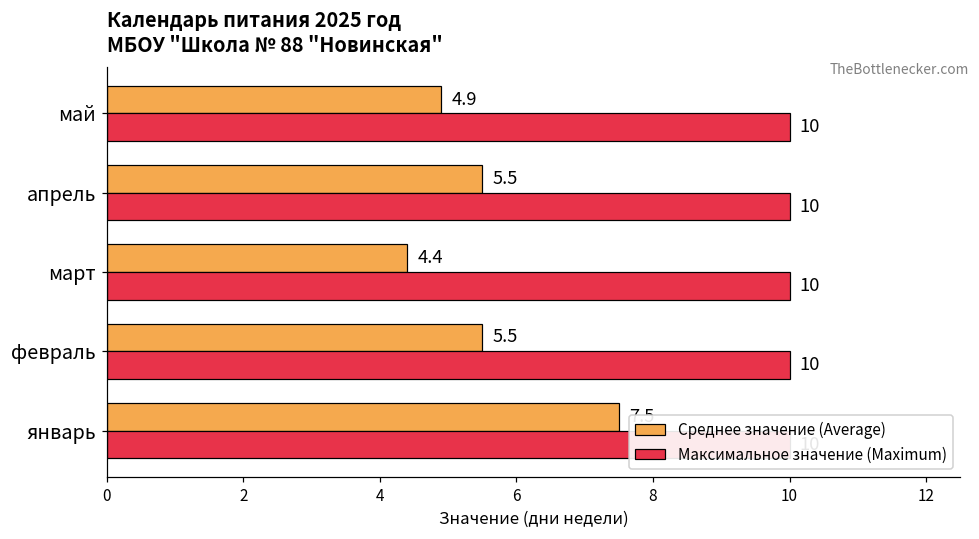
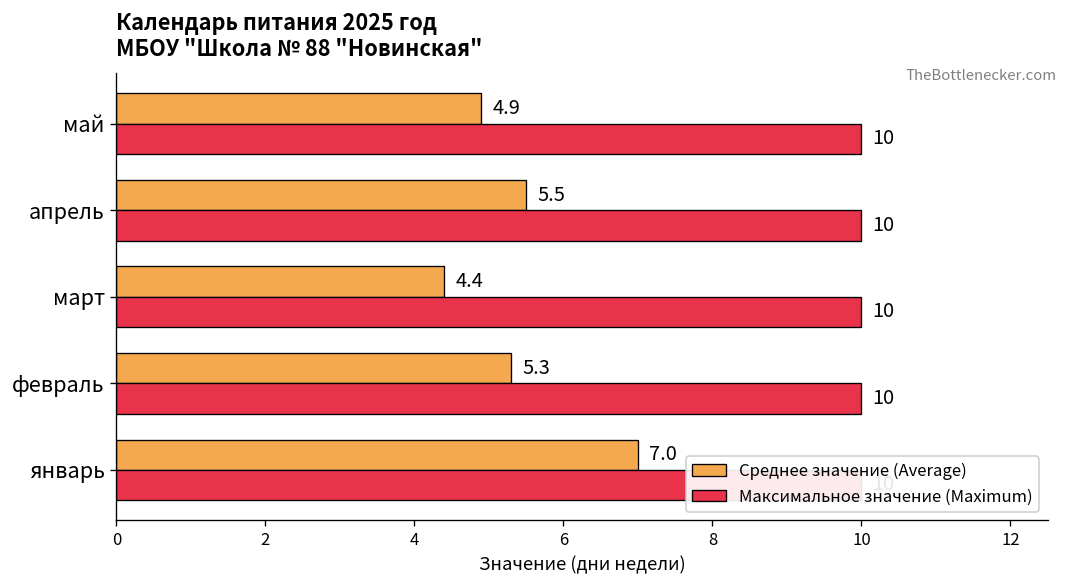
Среднее значение (Average), февраль: 5.5 -> 5.3
Среднее значение (Average), январь: 7.5 -> 7.0
